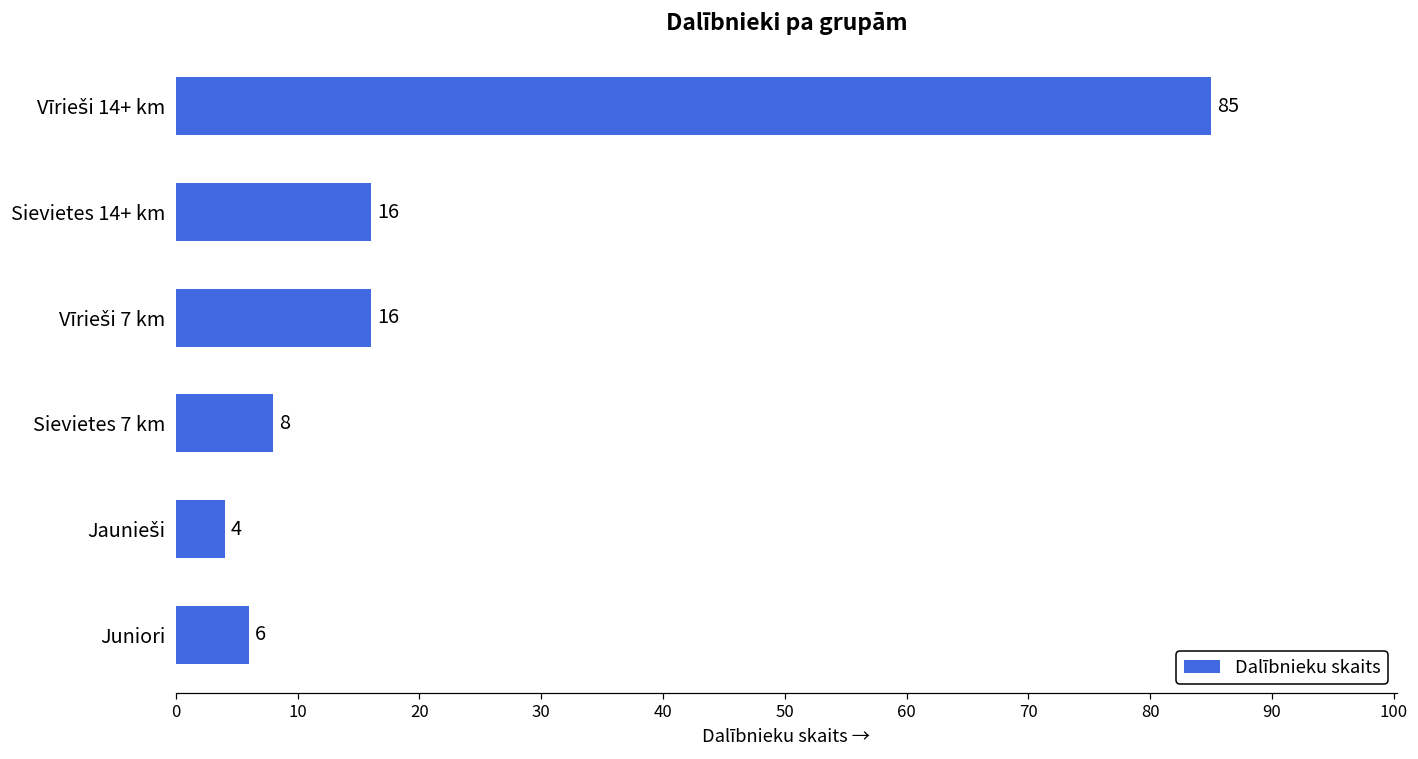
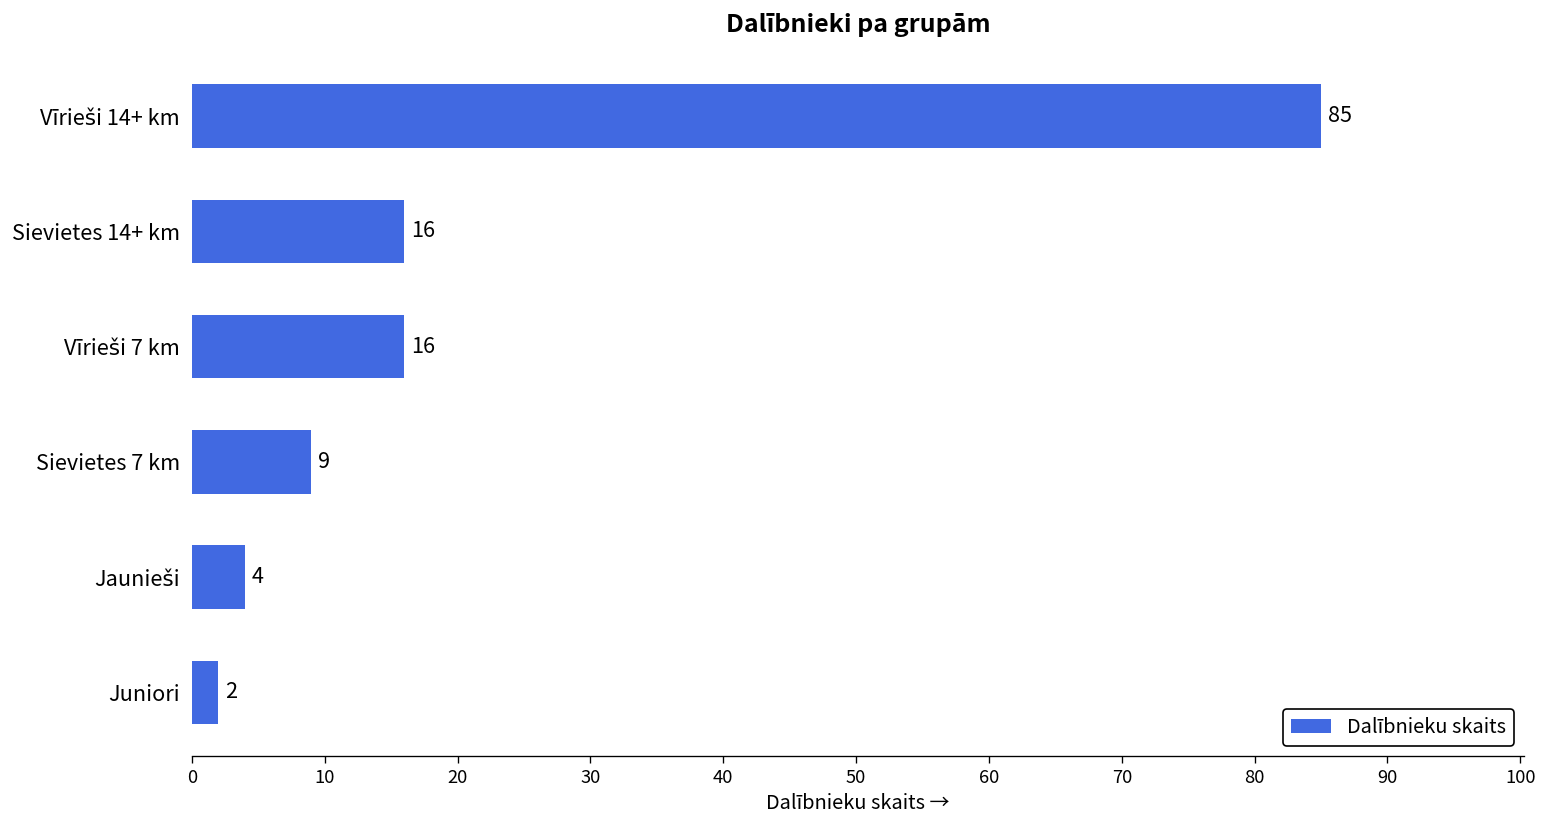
Sievietes 7 km: 8 -> 9
Juniori: 6 -> 2
